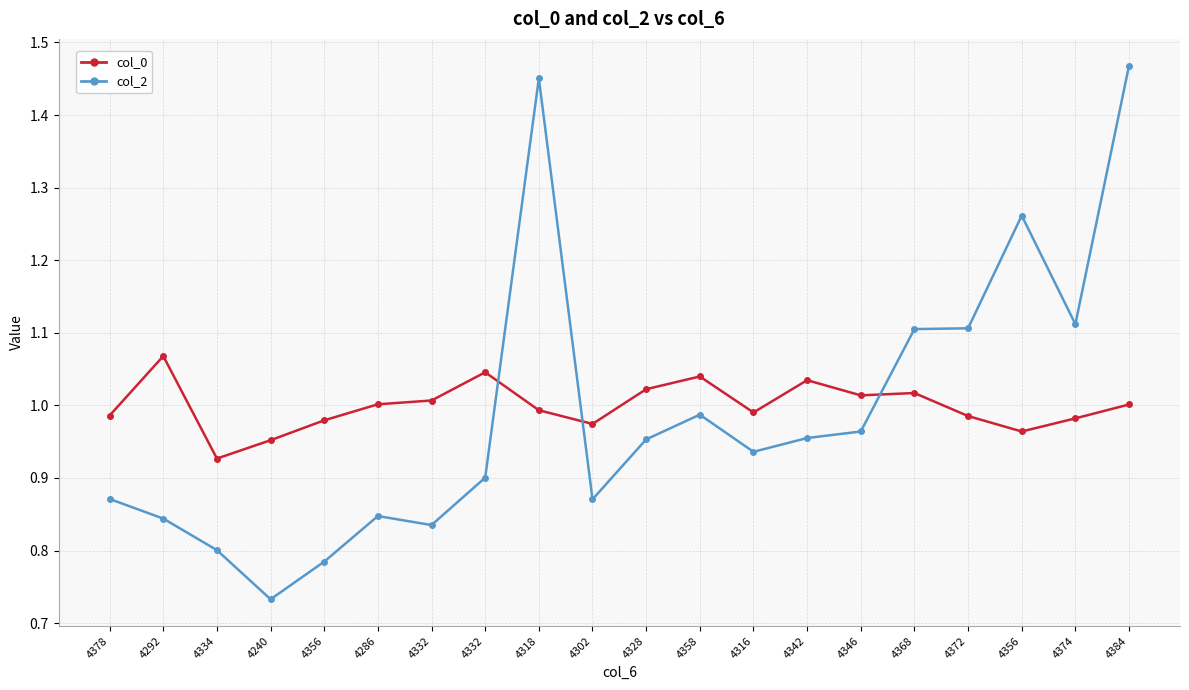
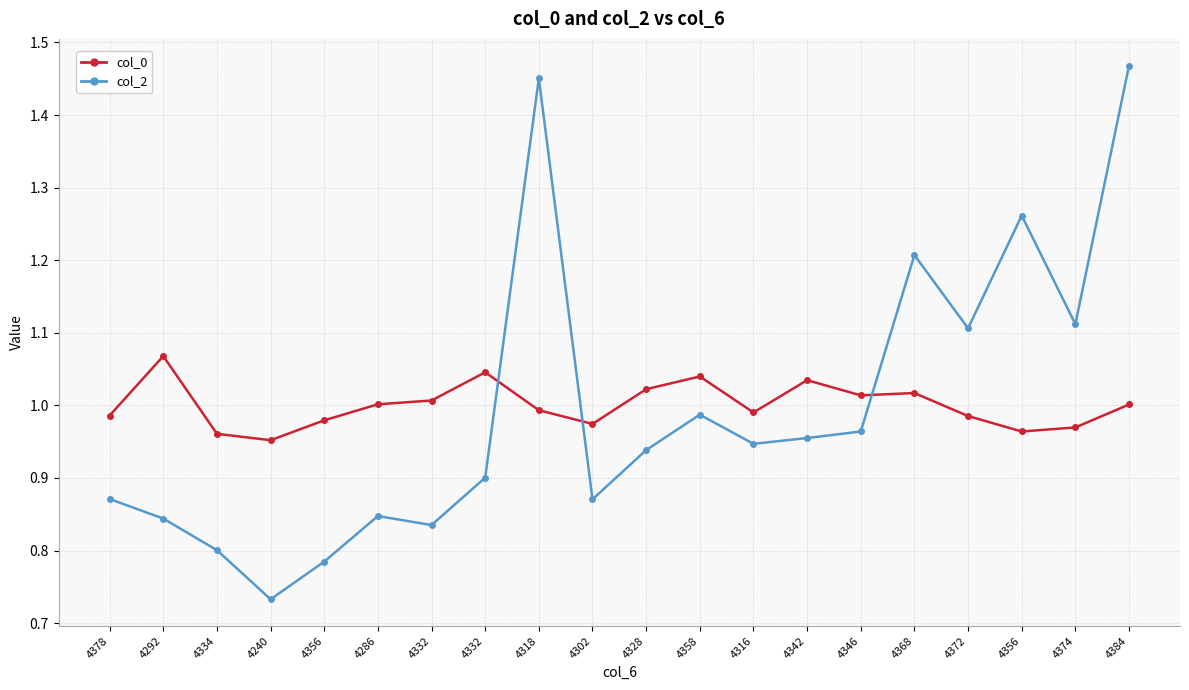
col_0, 4334: 0.93 -> 0.96
col_2, 4328: 0.95 -> 0.94
col_2, 4316: 0.94 -> 0.95
col_2, 4368: 1.11 -> 1.21
col_0, 4374: 0.98 -> 0.97
